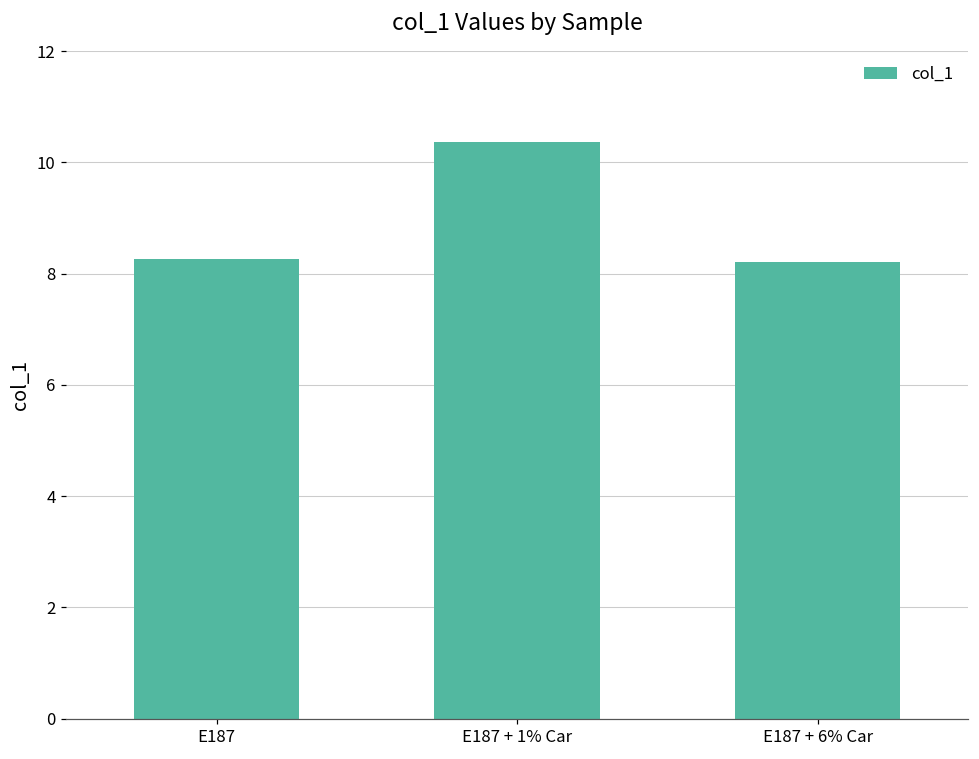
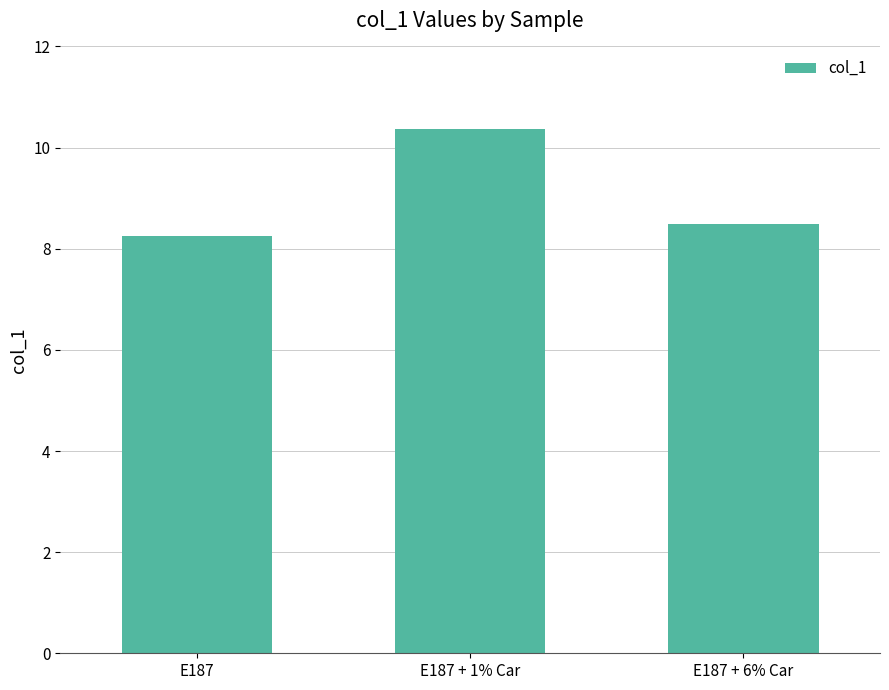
E187 + 6% Car: 8.2 -> 8.5
